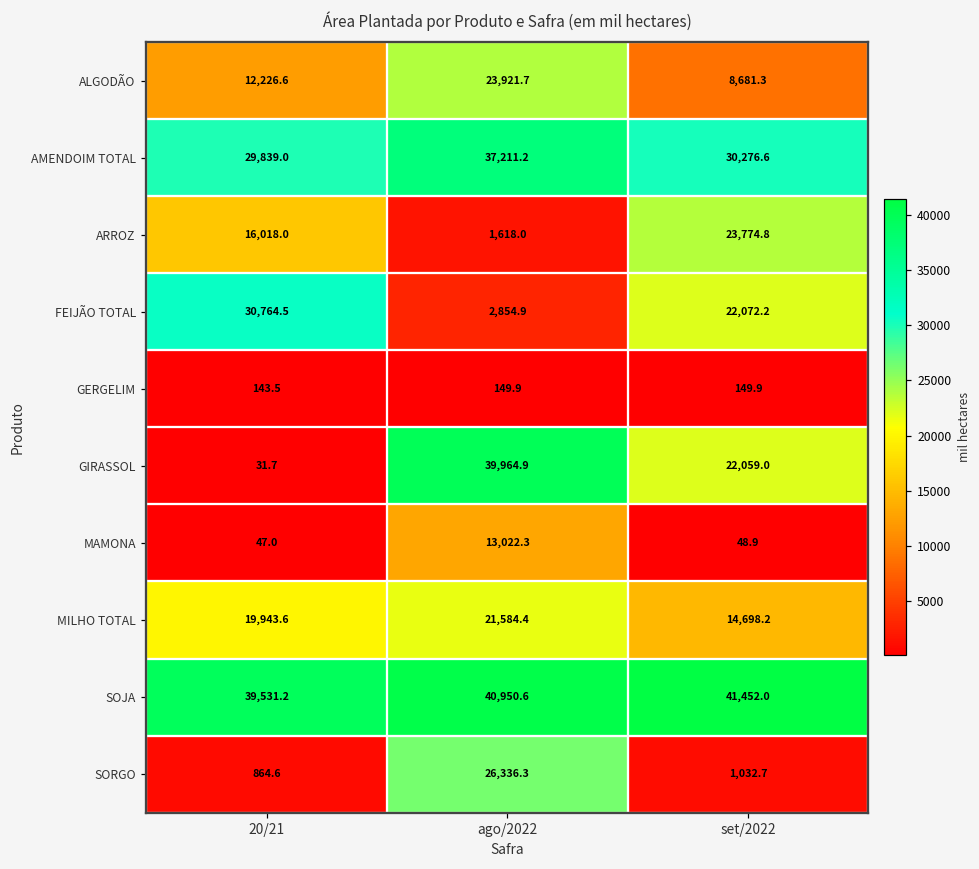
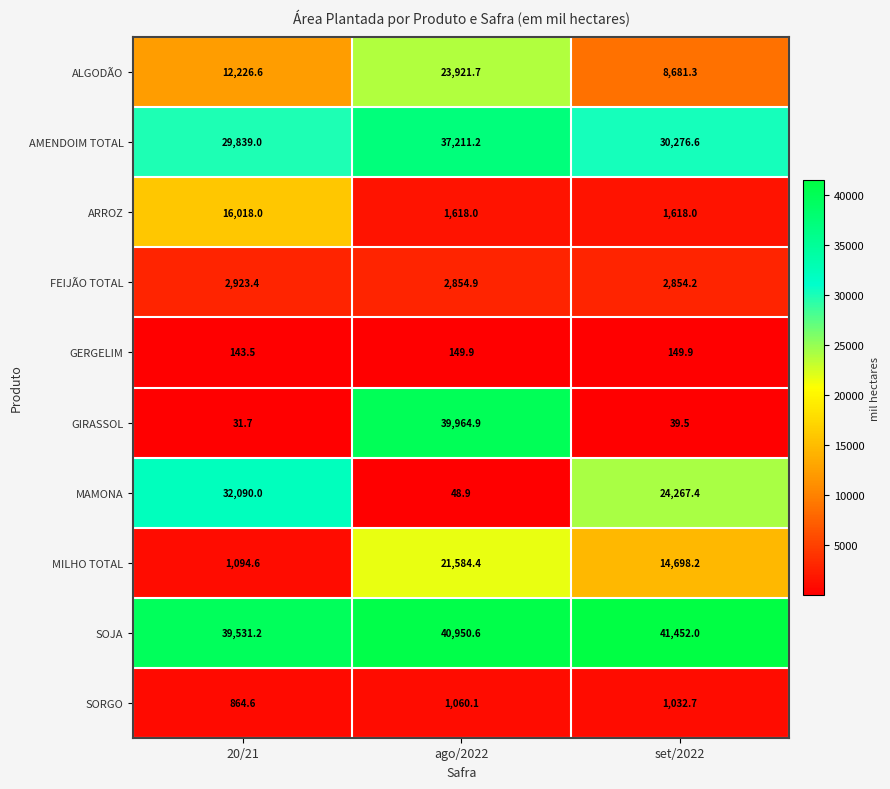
ARROZ, set/2022: 23,774.8 -> 1,618.0
FEIJÃO TOTAL, 20/21: 30,764.5 -> 2,923.4
FEIJÃO TOTAL, set/2022: 22,072.2 -> 2,854.2
GIRASSOL, set/2022: 22,059.0 -> 39.5
MAMONA, 20/21: 47.0 -> 32,090.0
MAMONA, ago/2022: 13,022.3 -> 48.9
MAMONA, set/2022: 48.9 -> 24,267.4
MILHO TOTAL, 20/21: 19,943.6 -> 1,094.6
SORGO, ago/2022: 26,336.3 -> 1,060.1
